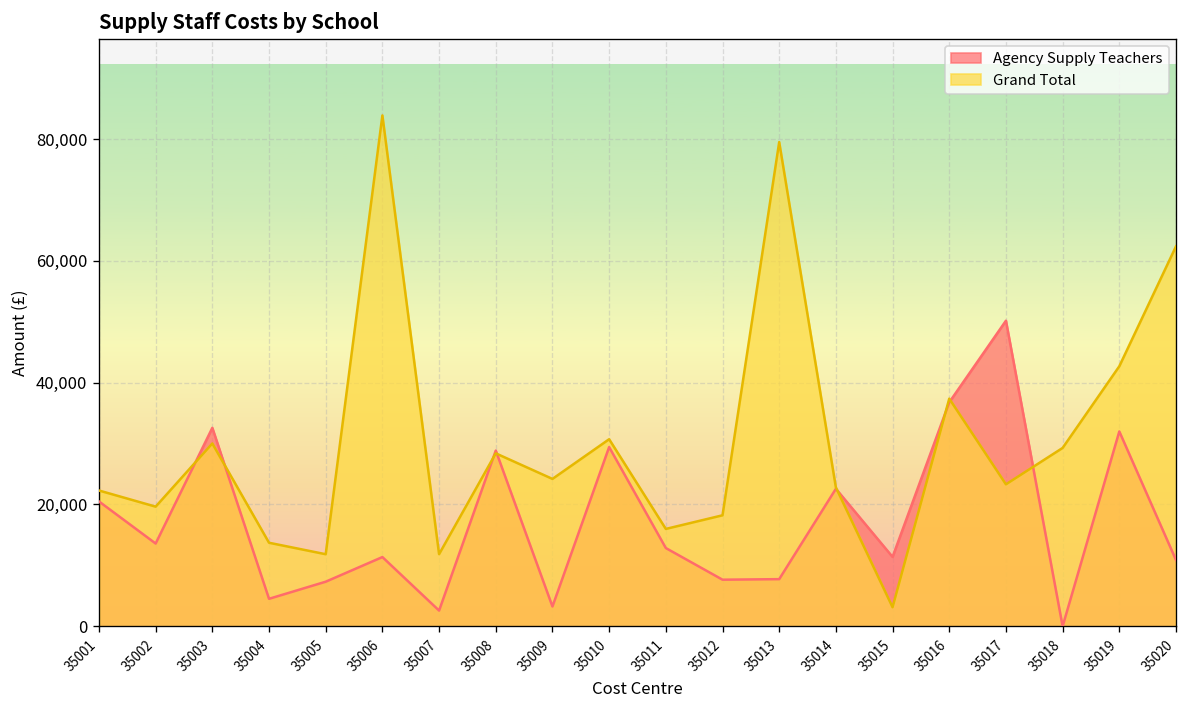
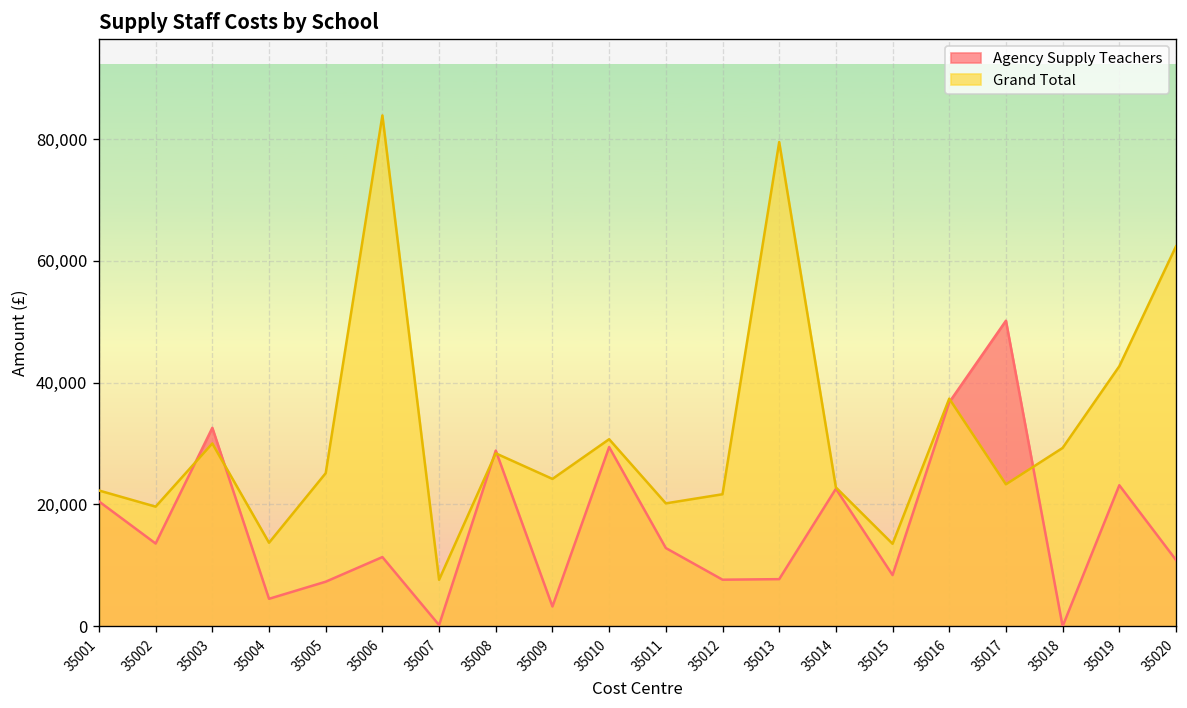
Grand Total, 35005: 12,000 -> 25,000
Agency Supply Teachers, 35007: 3,000 -> 0
Grand Total, 35007: 12,000 -> 8,000
Grand Total, 35011: 16,000 -> 20,000
Grand Total, 35012: 18,000 -> 22,000
Agency Supply Teachers, 35015: 11,000 -> 8,000
Grand Total, 35015: 3,000 -> 14,000
Agency Supply Teachers, 35019: 32,000 -> 23,000
